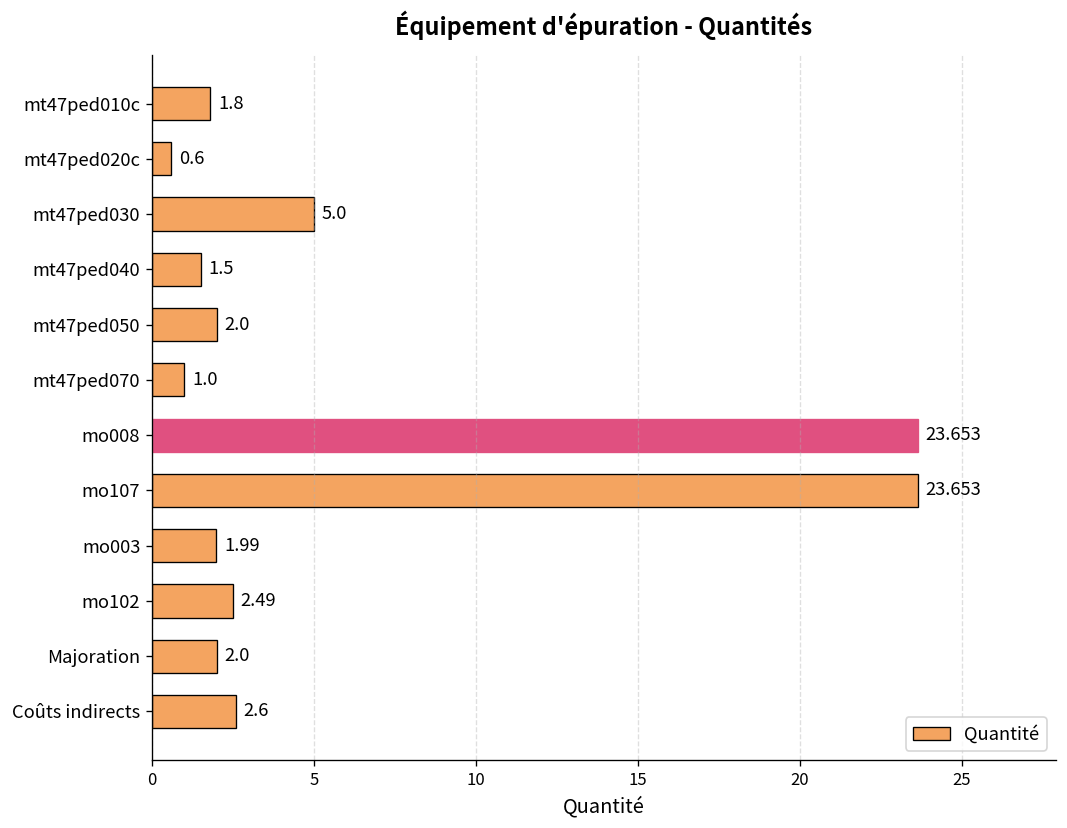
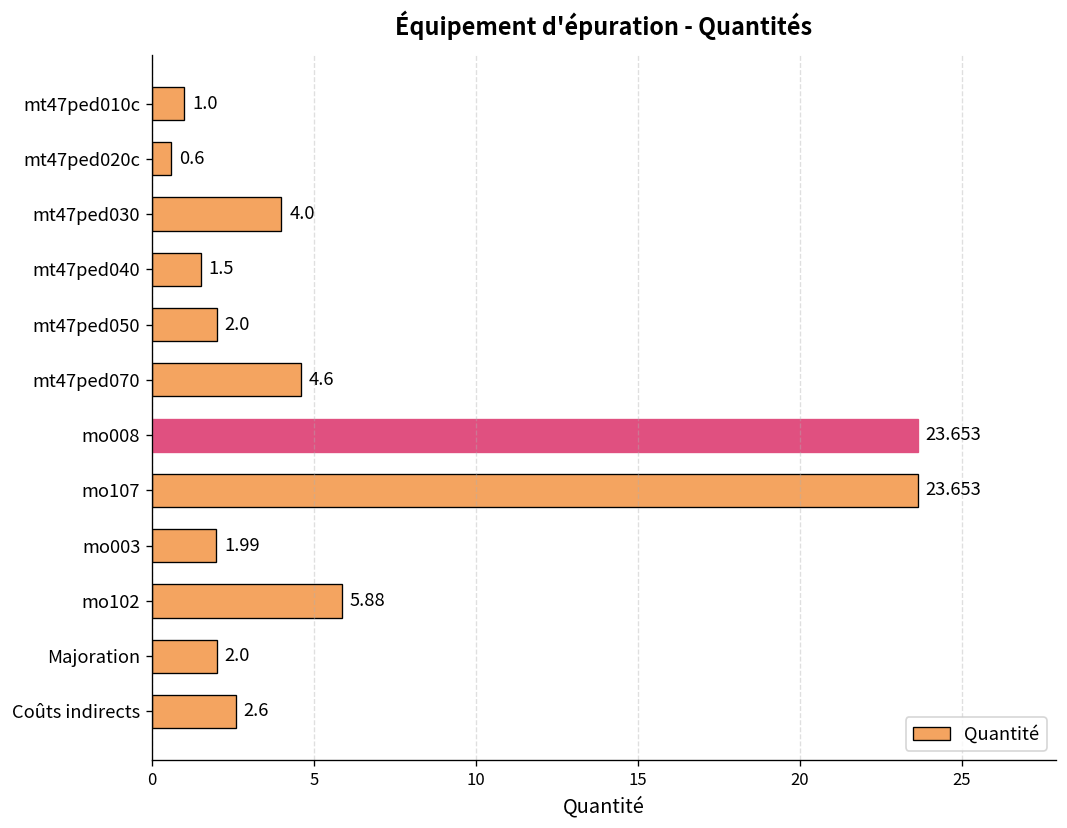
mt47ped010c: 1.8 -> 1.0
mt47ped030: 5.0 -> 4.0
mt47ped070: 1.0 -> 4.6
mo102: 2.49 -> 5.88
